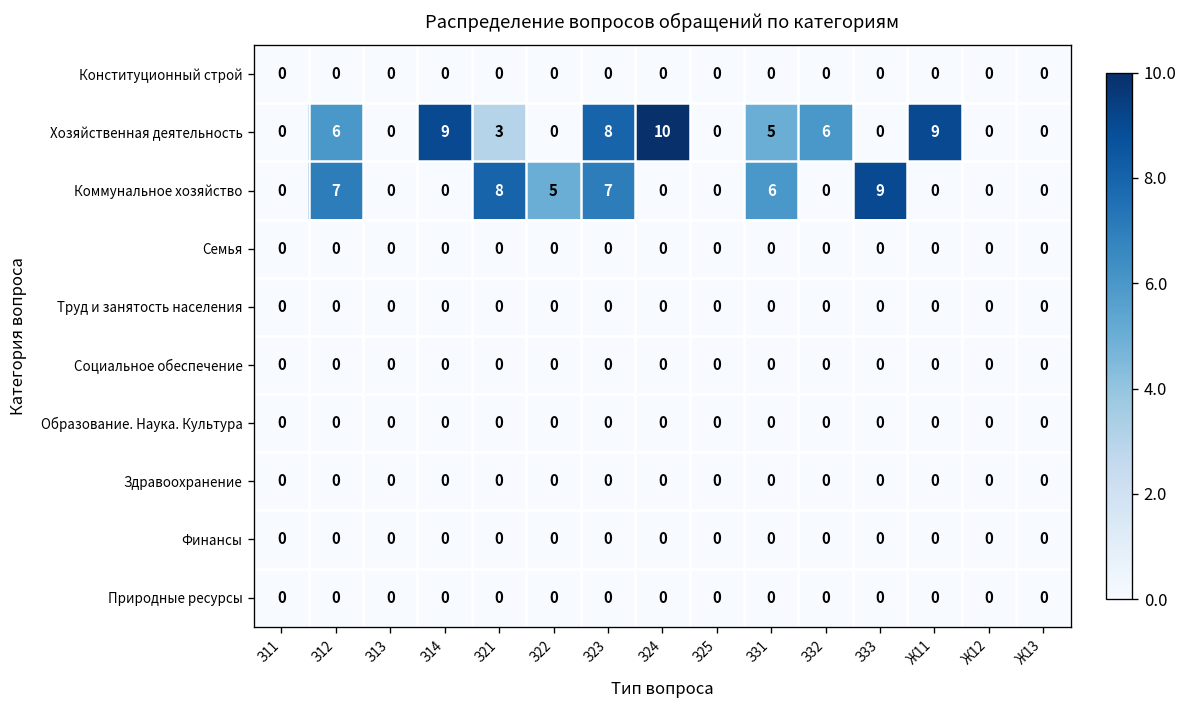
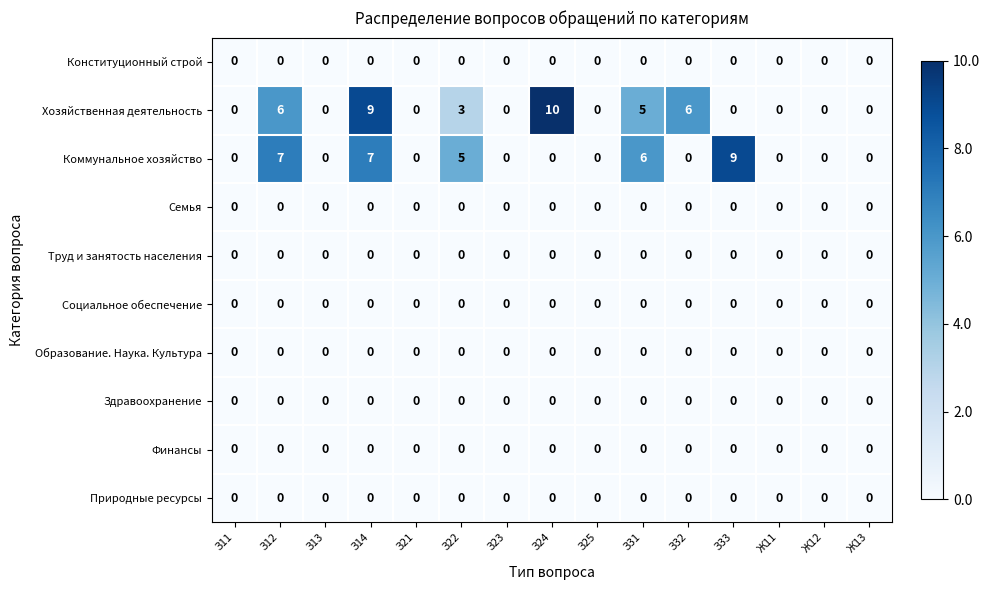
Хозяйственная деятельность, З21: 3 -> 0
Хозяйственная деятельность, З22: 0 -> 3
Хозяйственная деятельность, З23: 8 -> 0
Хозяйственная деятельность, Ж11: 9 -> 0
Коммунальное хозяйство, З14: 0 -> 7
Коммунальное хозяйство, З21: 8 -> 0
Коммунальное хозяйство, З23: 7 -> 0
